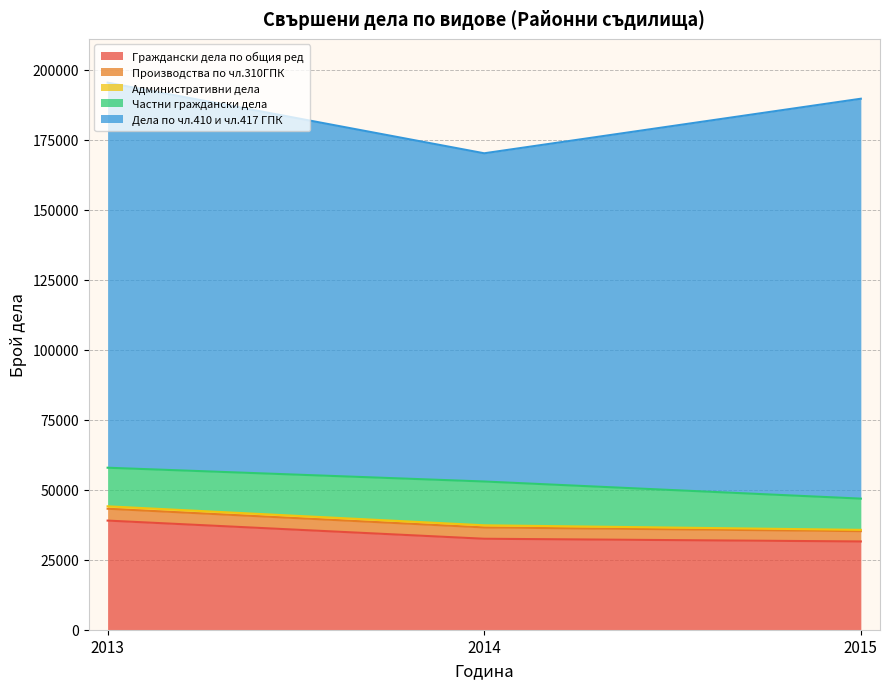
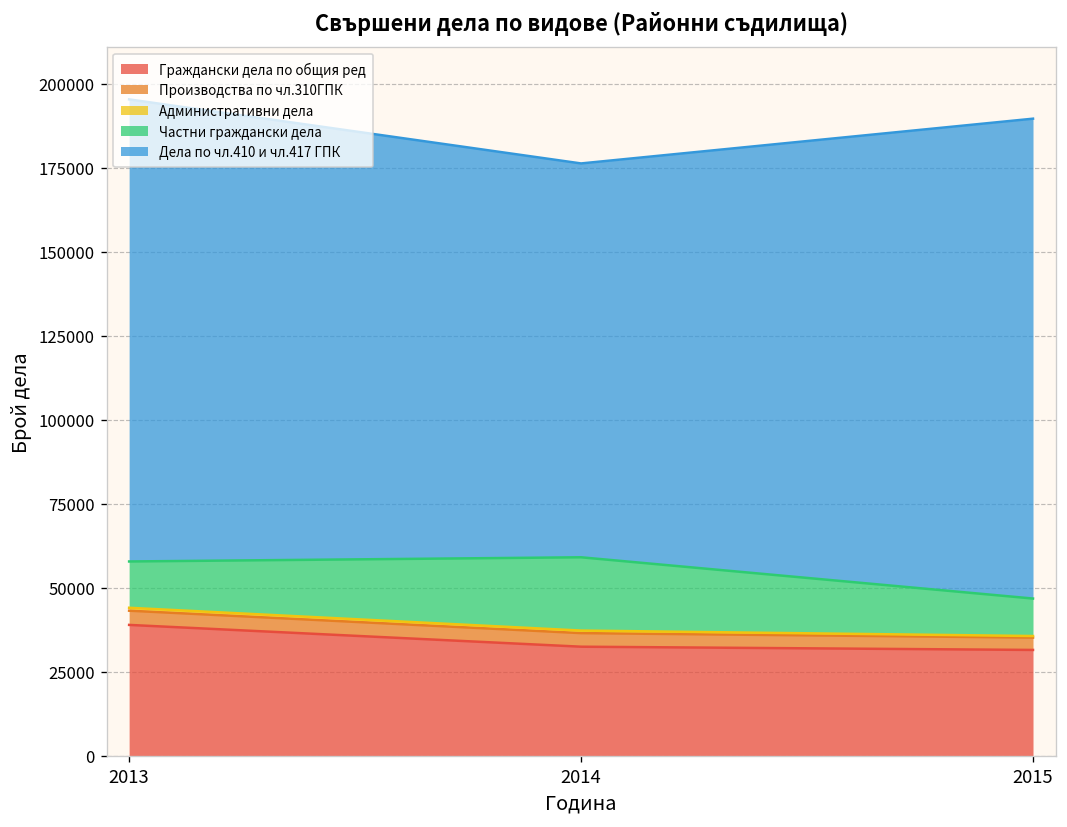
Частни граждански дела, 2014: 16000 -> 22000
